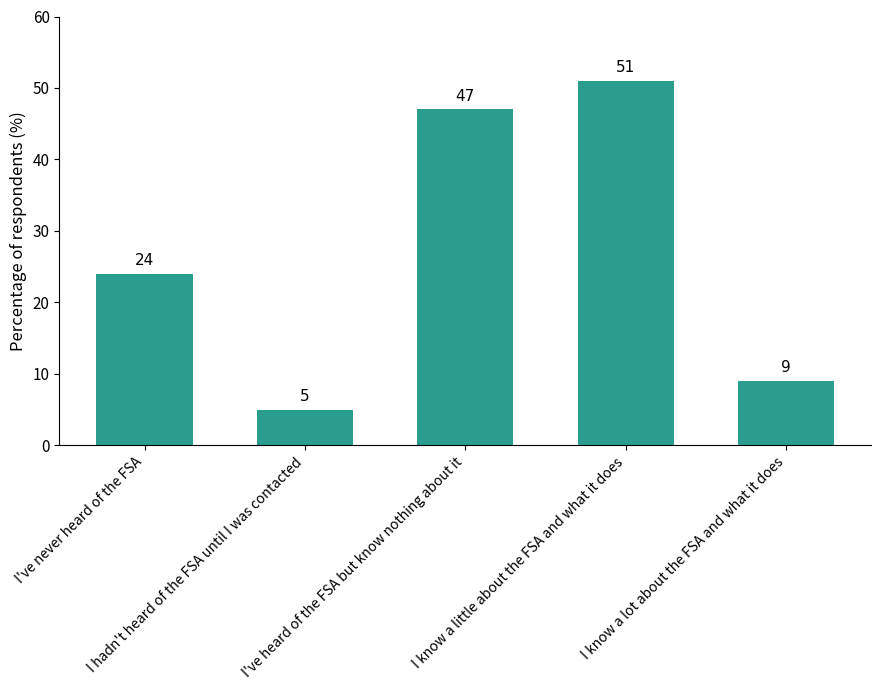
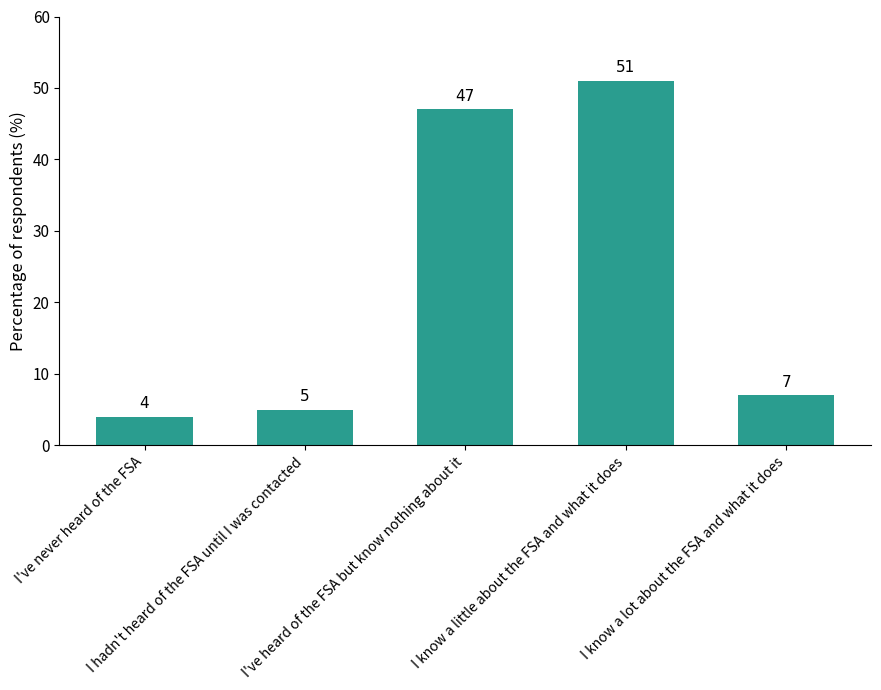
I've never heard of the FSA: 24 -> 4
I know a lot about the FSA and what it does: 9 -> 7
